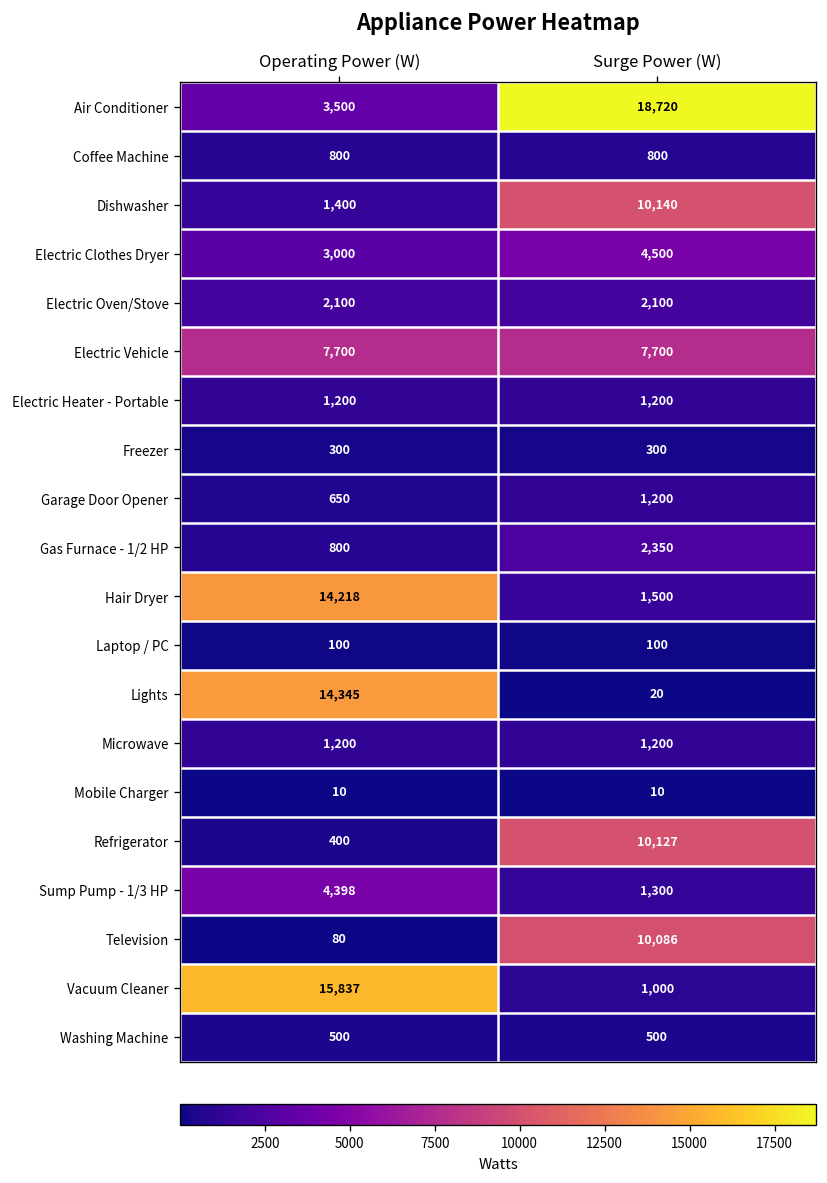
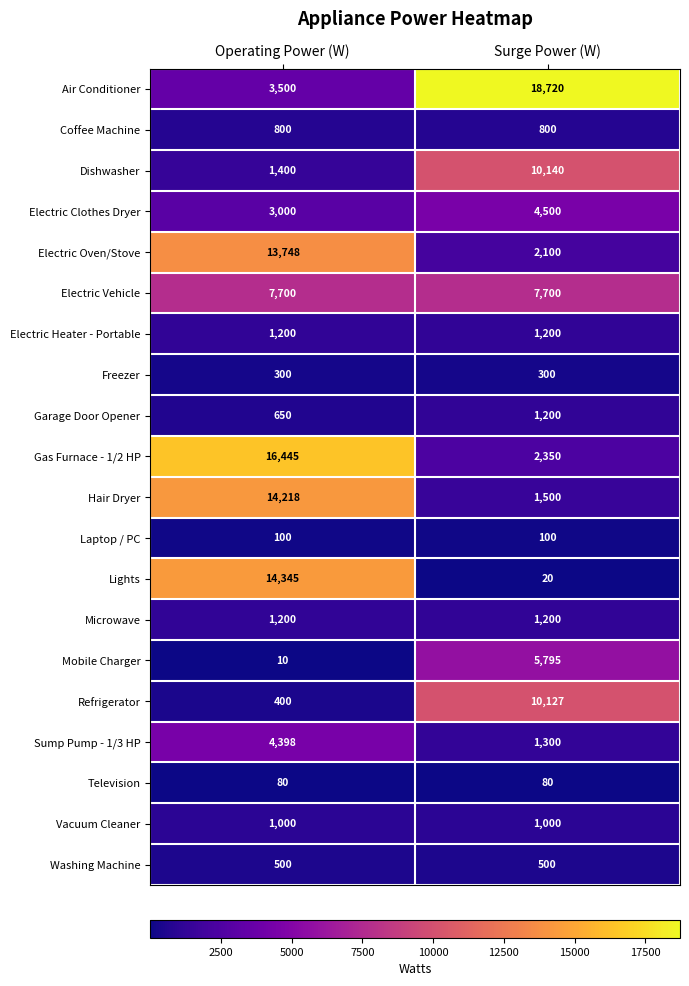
Electric Oven/Stove, Operating Power (W): 2,100 -> 13,748
Gas Furnace - 1/2 HP, Operating Power (W): 800 -> 16,445
Mobile Charger, Surge Power (W): 10 -> 5,795
Television, Surge Power (W): 10,086 -> 80
Vacuum Cleaner, Operating Power (W): 15,837 -> 1,000
